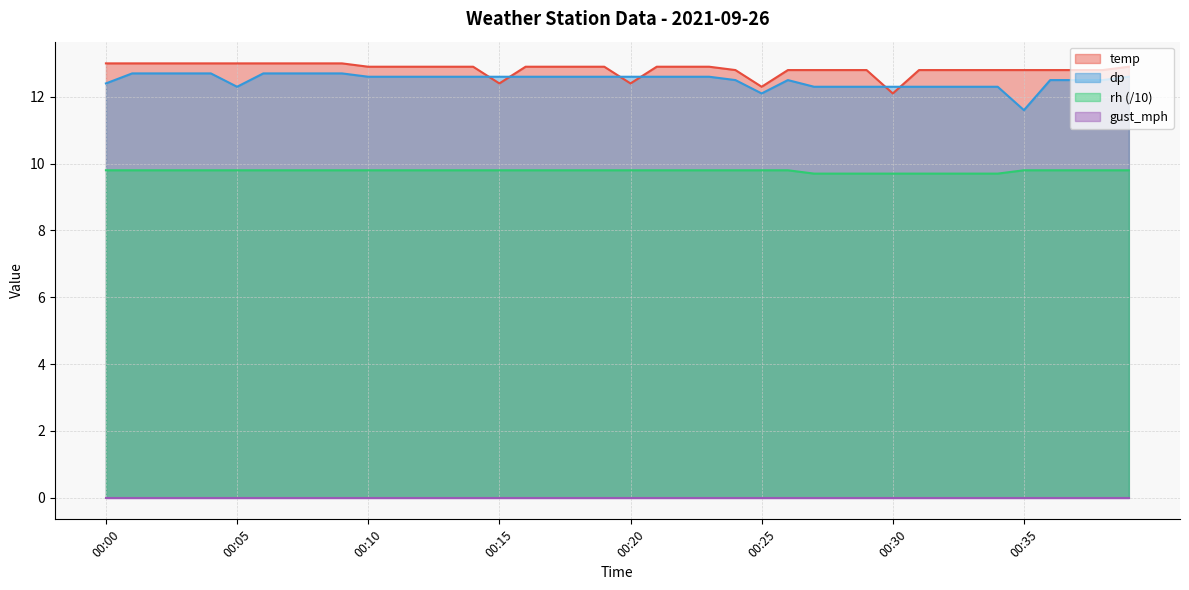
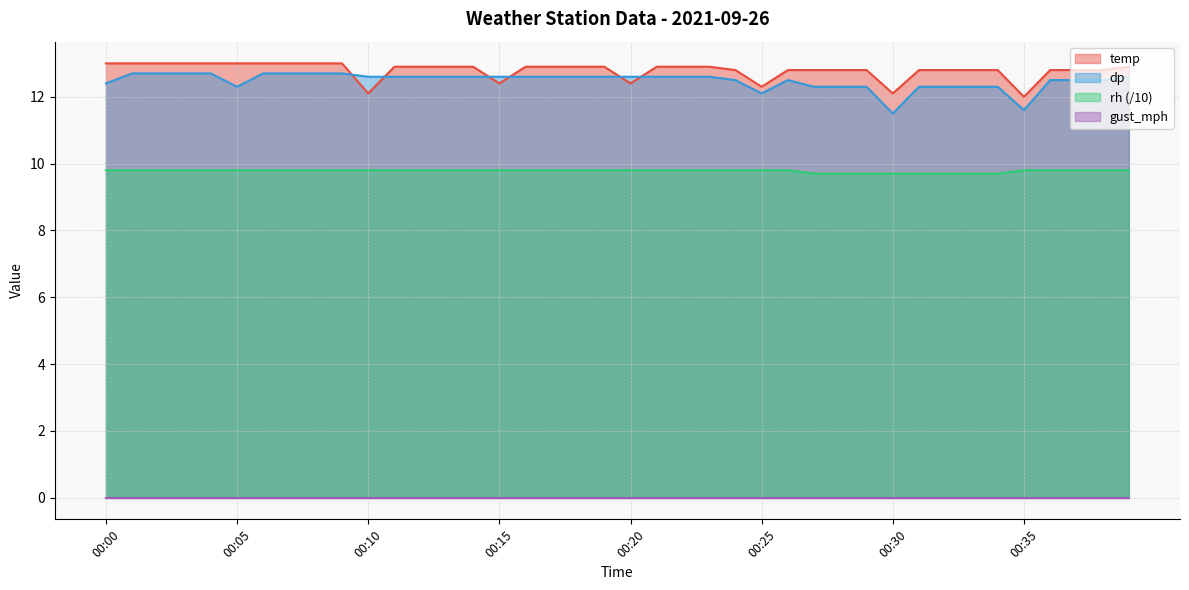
temp, 00:10: 12.9 -> 12.1
dp, 00:30: 12.3 -> 11.5
temp, 00:35: 12.8 -> 12.0
